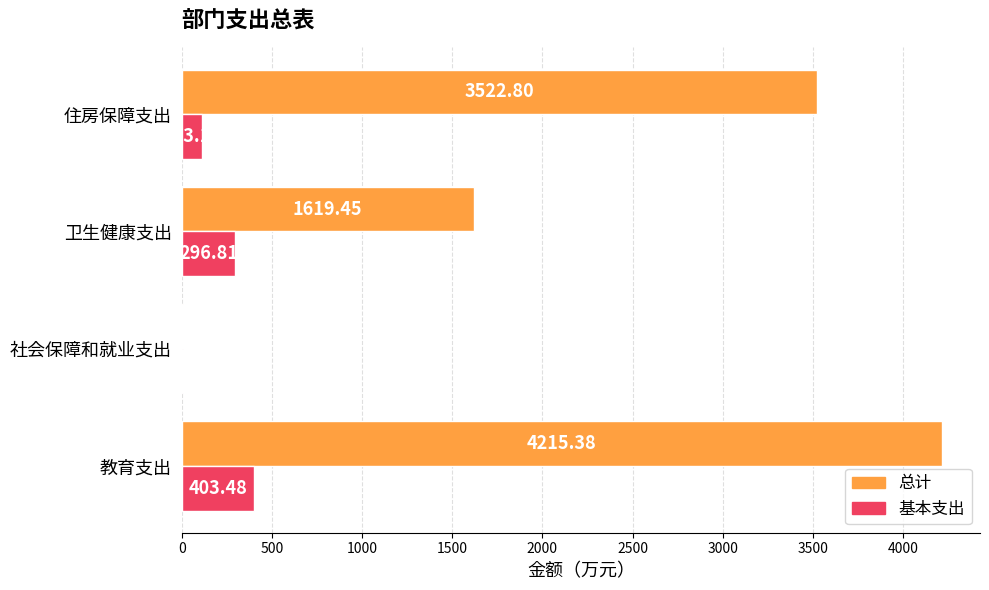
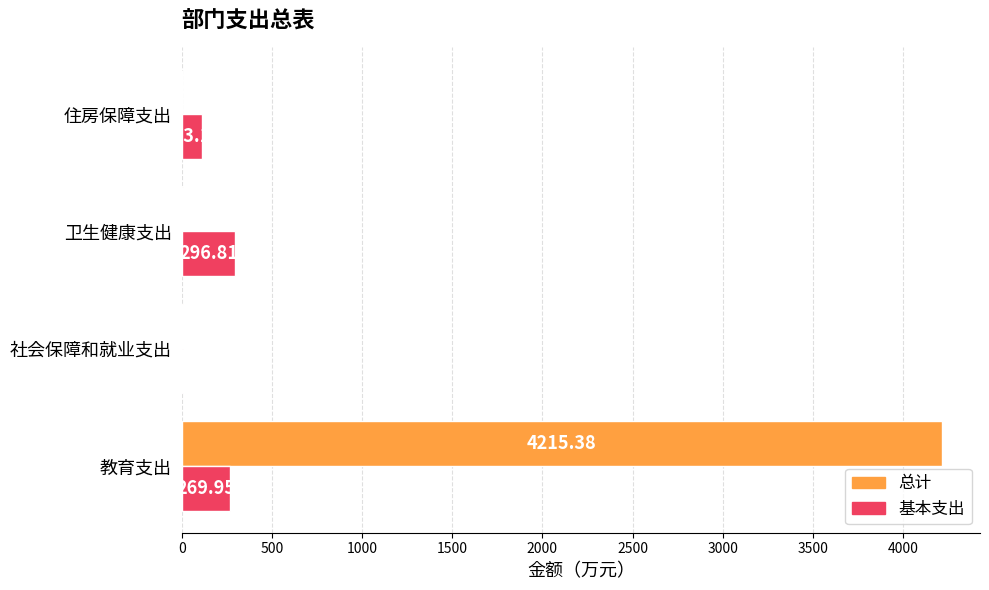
总计, 住房保障支出: 3520 -> 0
总计, 卫生健康支出: 1620 -> 0
基本支出, 教育支出: 403.48 -> 269.95
